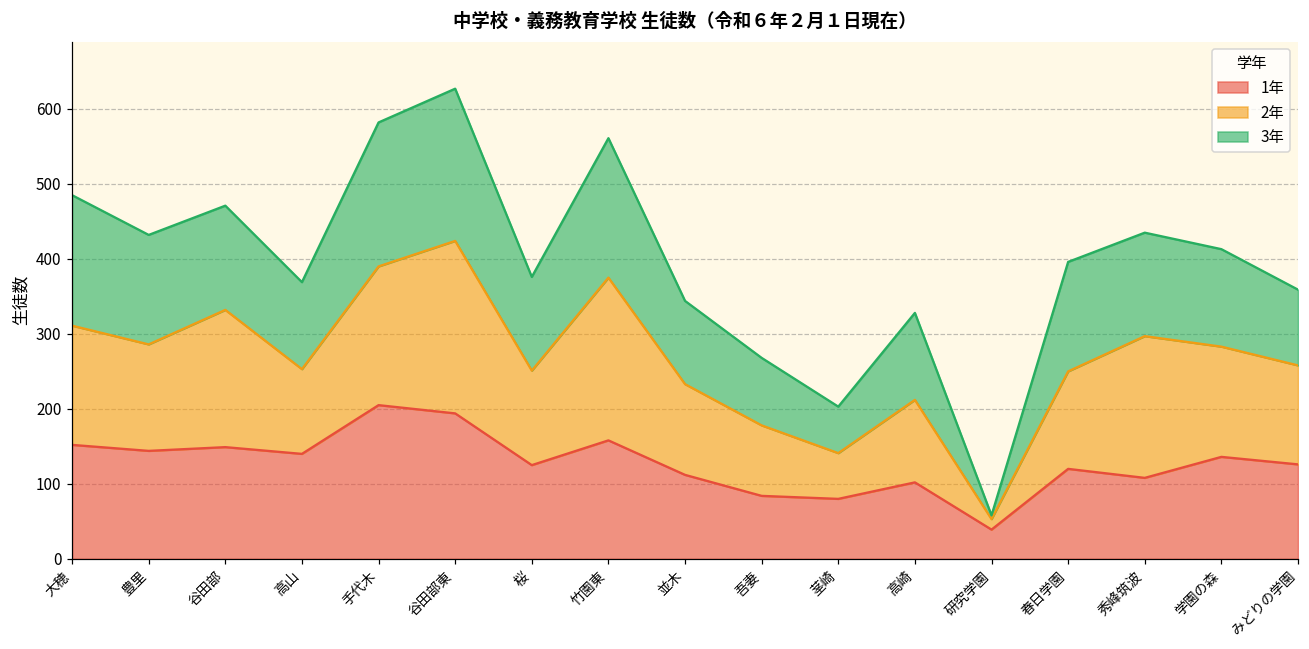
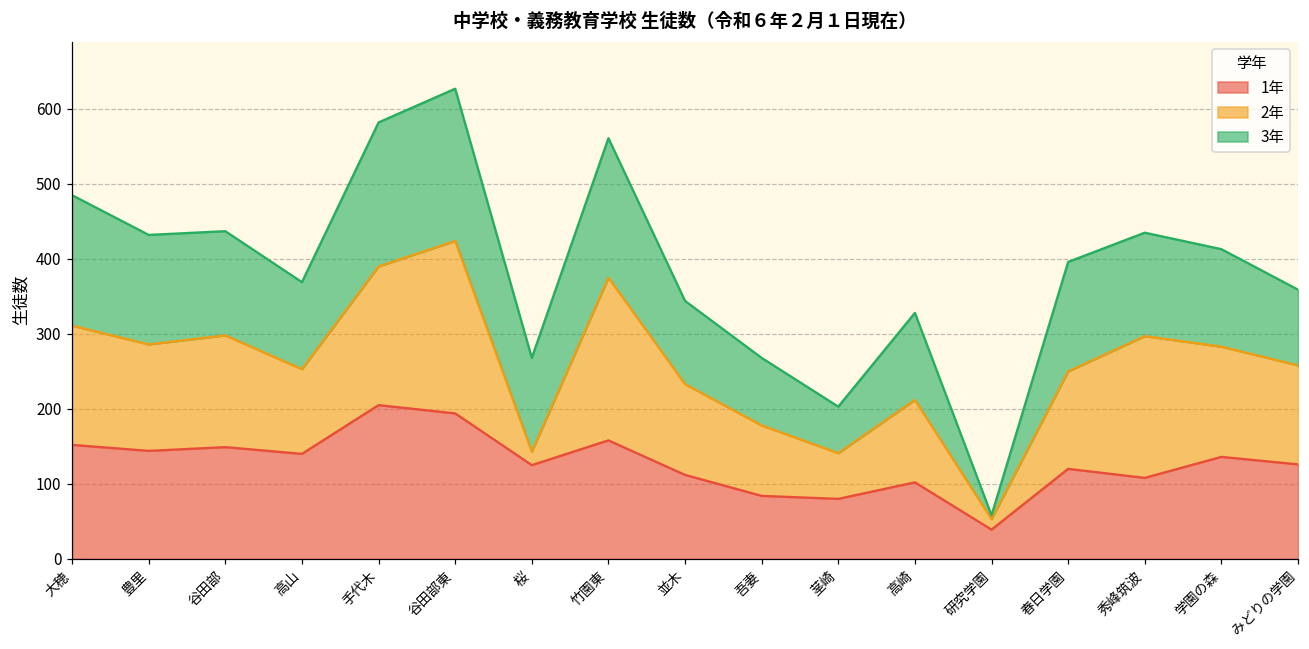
2年, 谷田部: 180 -> 150
2年, 桜: 130 -> 20
